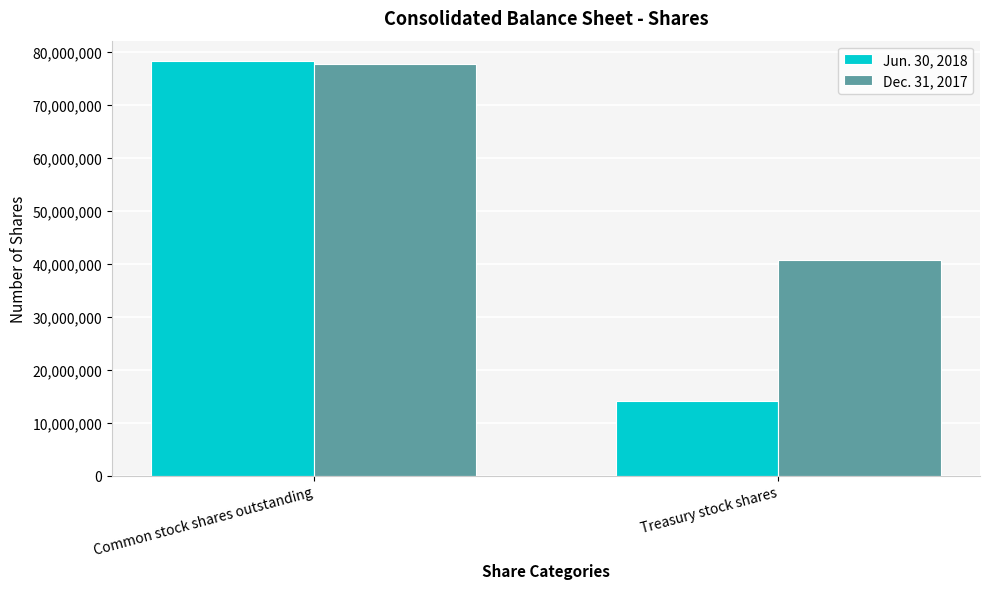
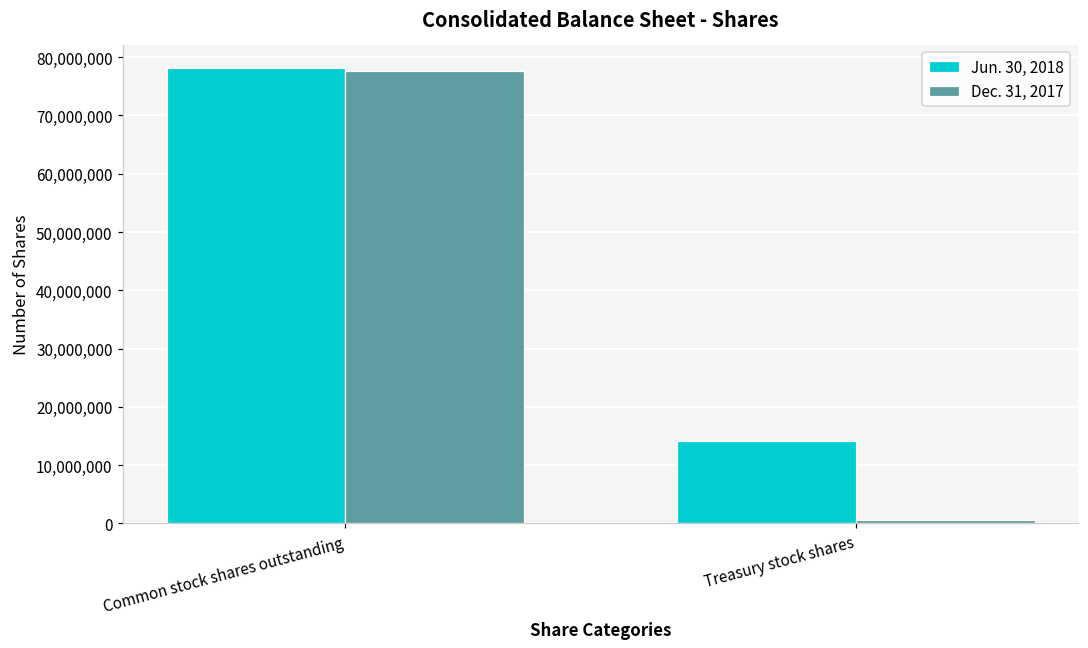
Dec. 31, 2017, Treasury stock shares: 41,000,000 -> 1,000,000
